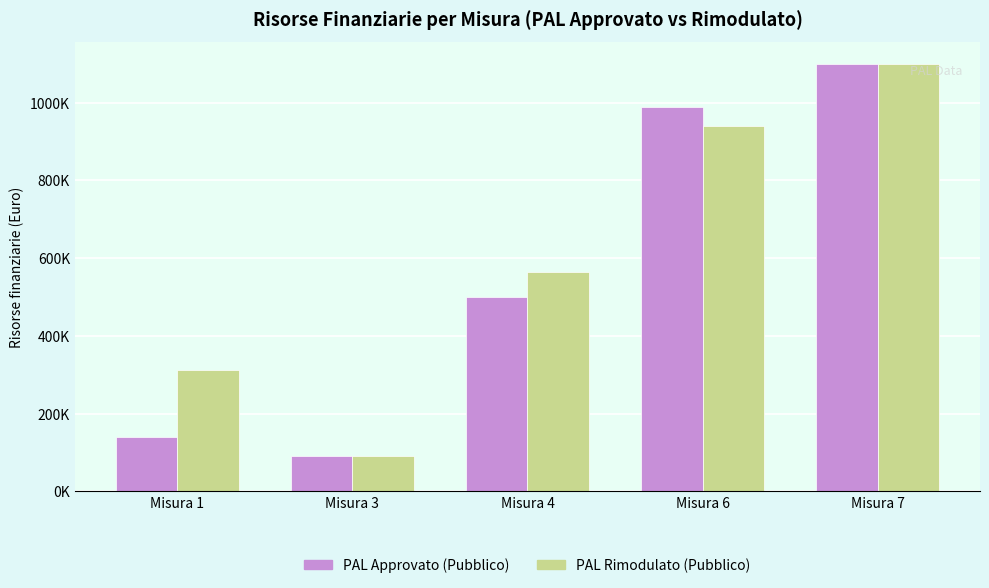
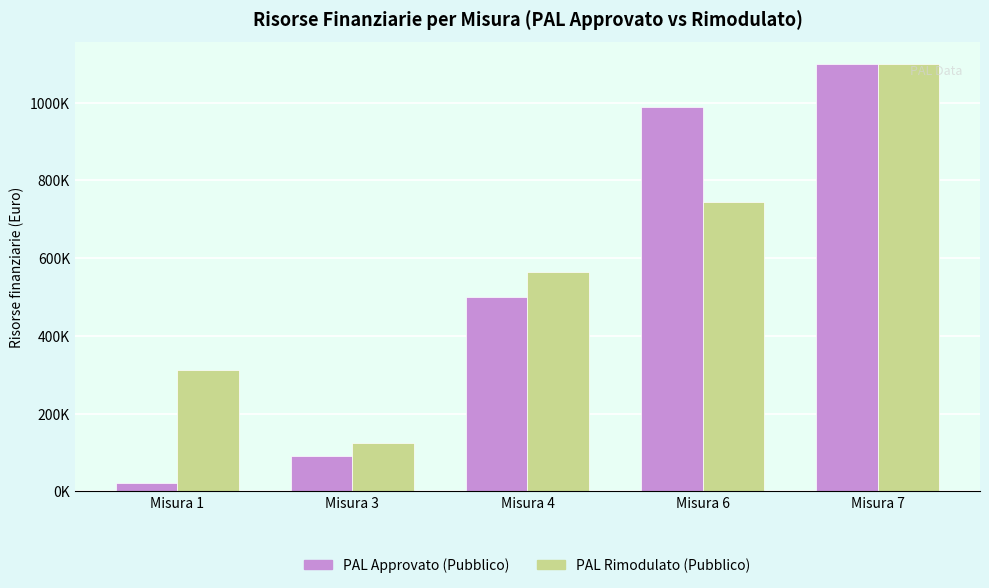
PAL Approvato (Pubblico), Misura 1: 140000 -> 20000
PAL Rimodulato (Pubblico), Misura 3: 90000 -> 120000
PAL Rimodulato (Pubblico), Misura 6: 940000 -> 740000
